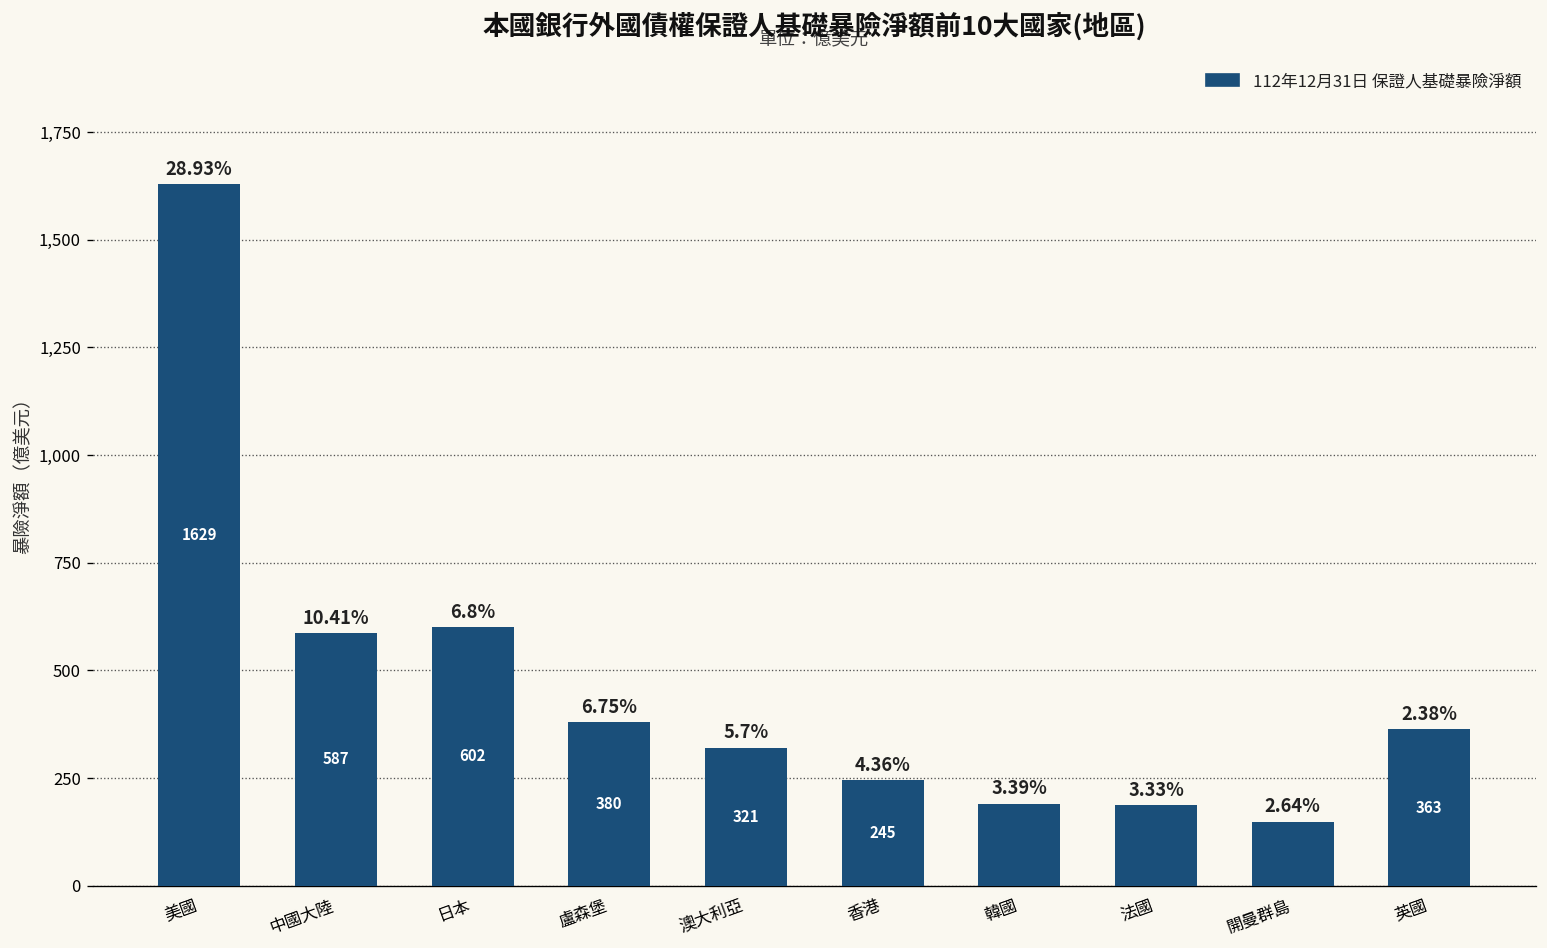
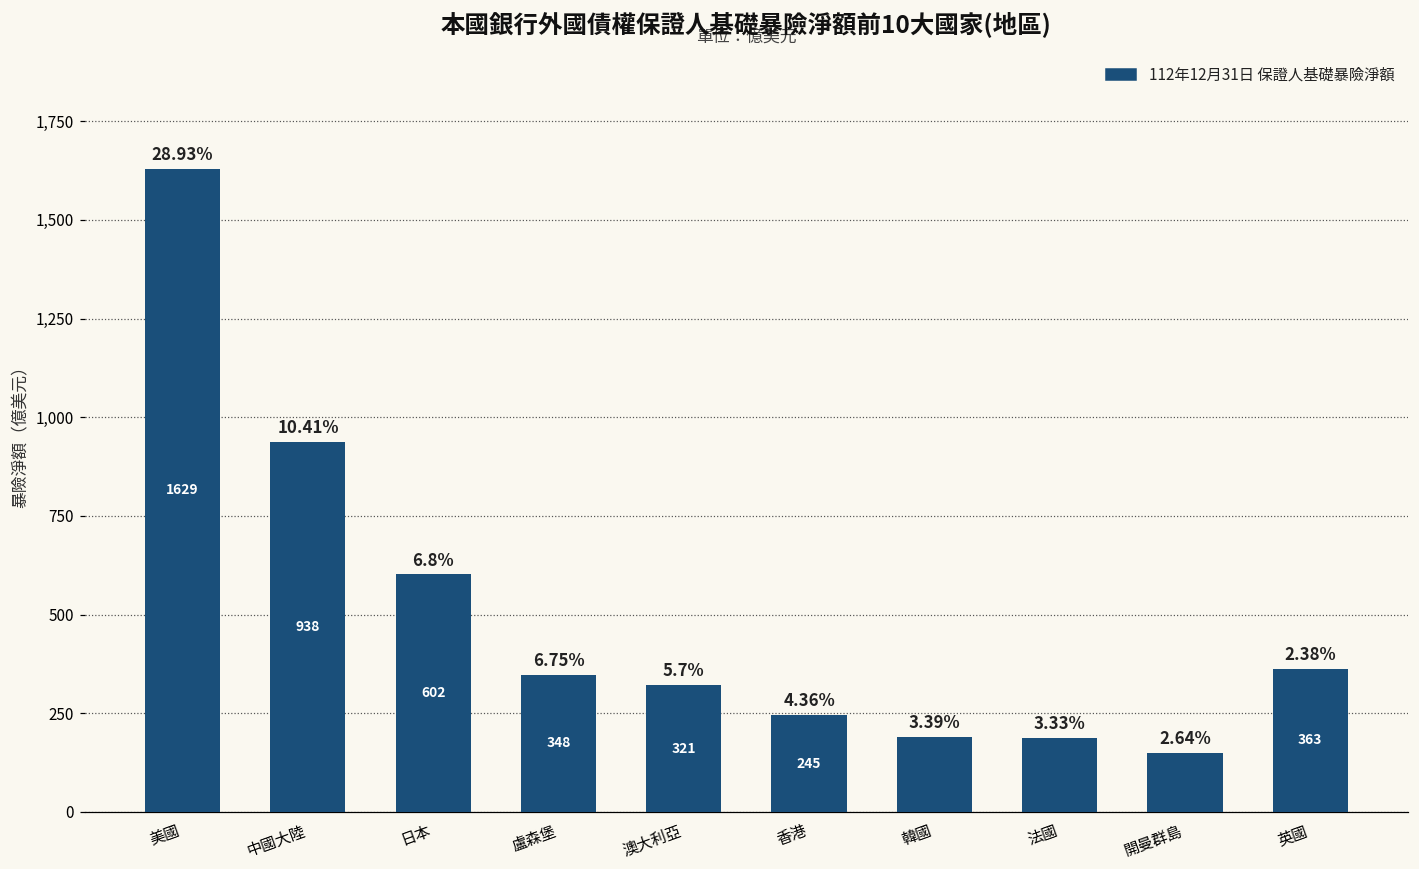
中國大陸: 587 -> 938
盧森堡: 380 -> 348
